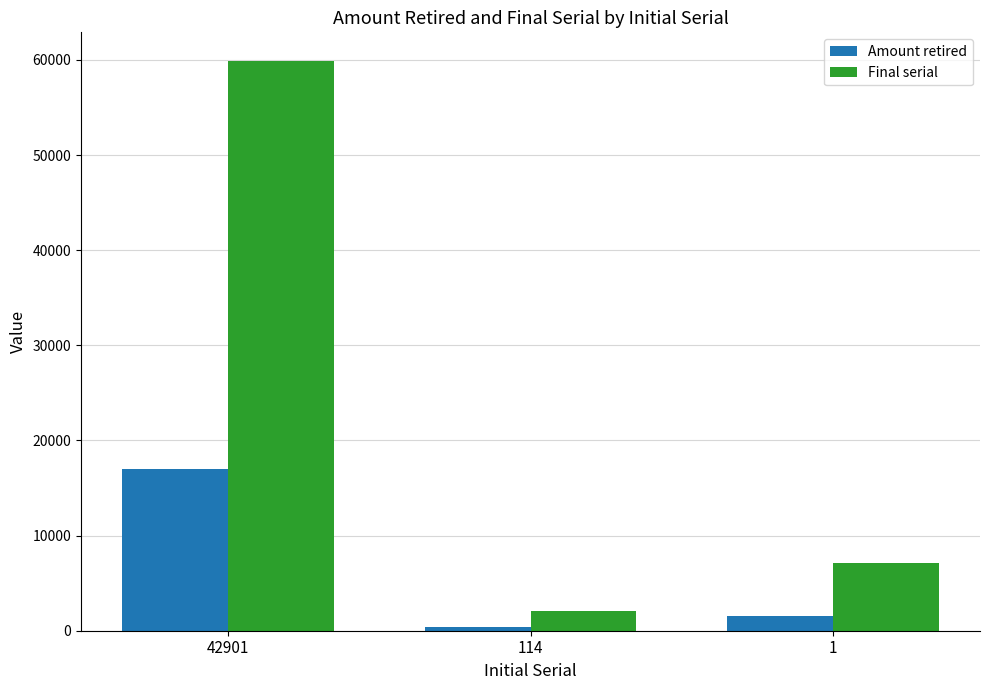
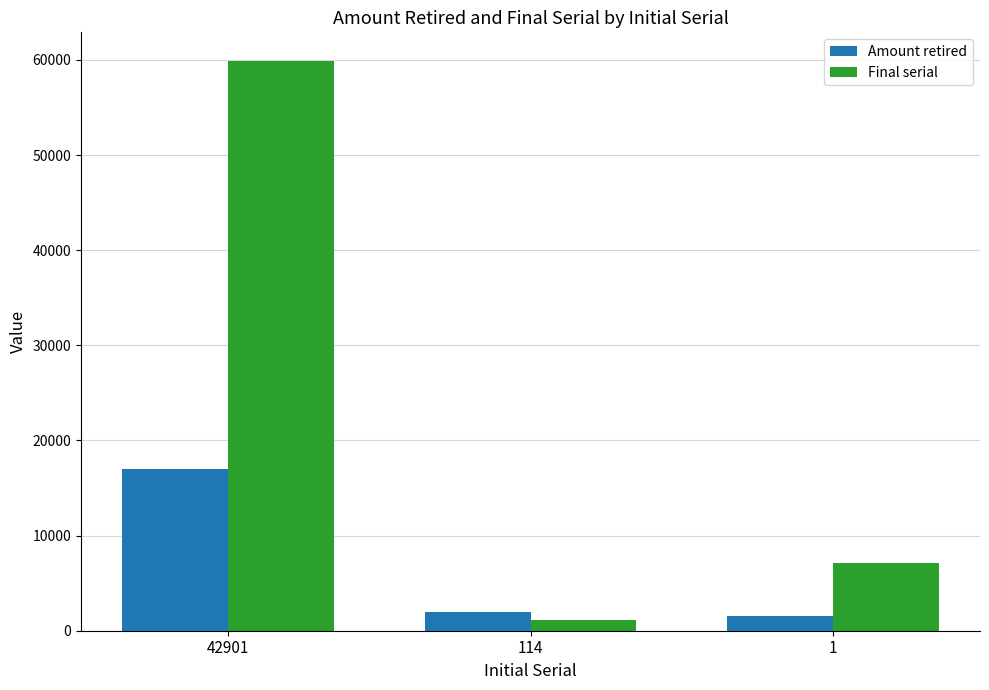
Amount retired, 114: 0 -> 2000
Final serial, 114: 2000 -> 1000
